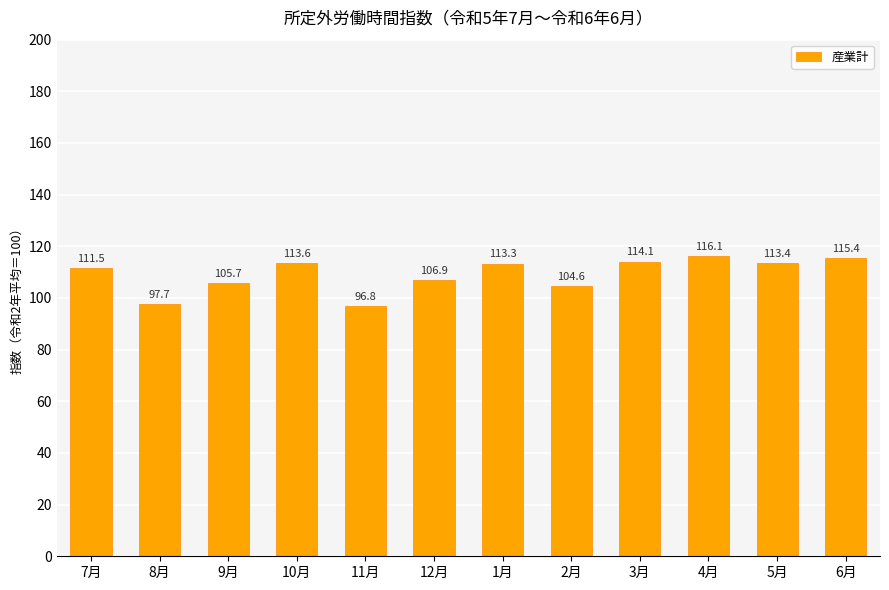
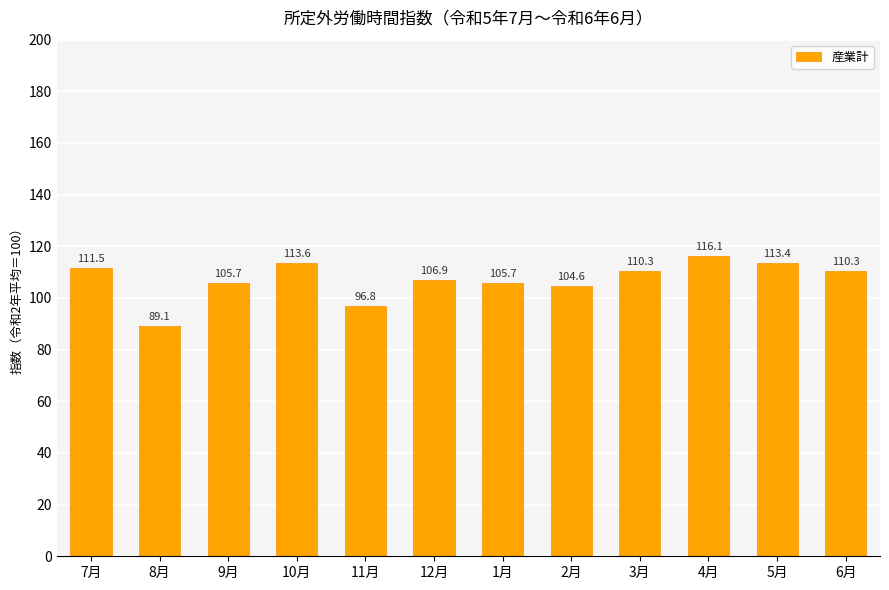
8月: 97.7 -> 89.1
1月: 113.3 -> 105.7
3月: 114.1 -> 110.3
6月: 115.4 -> 110.3
